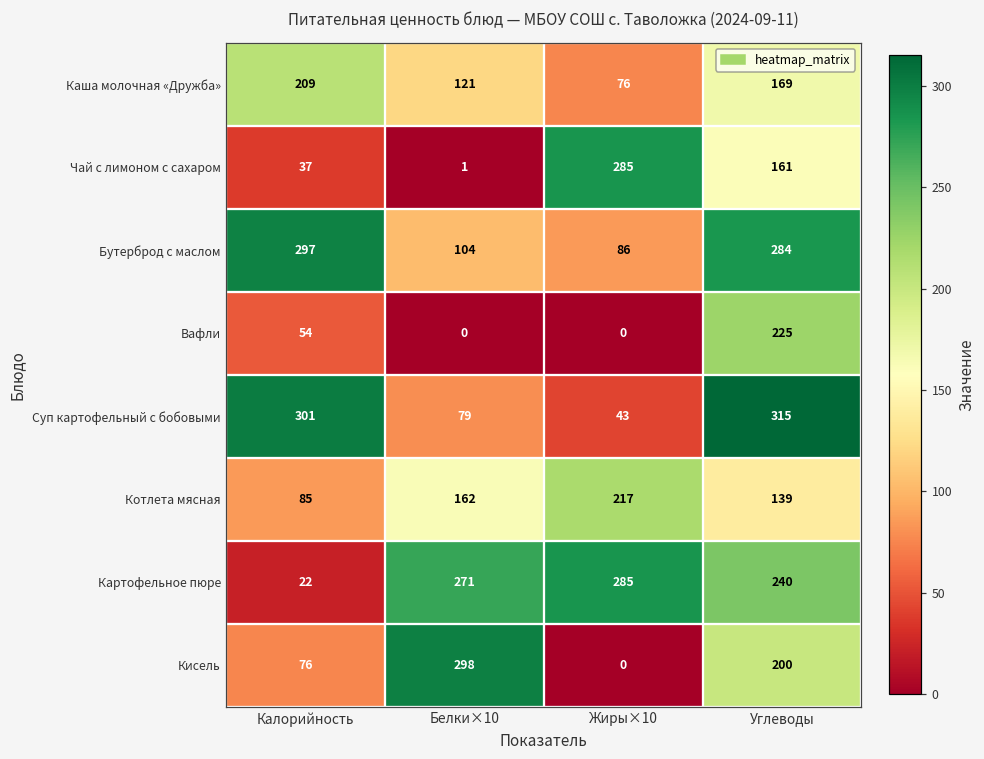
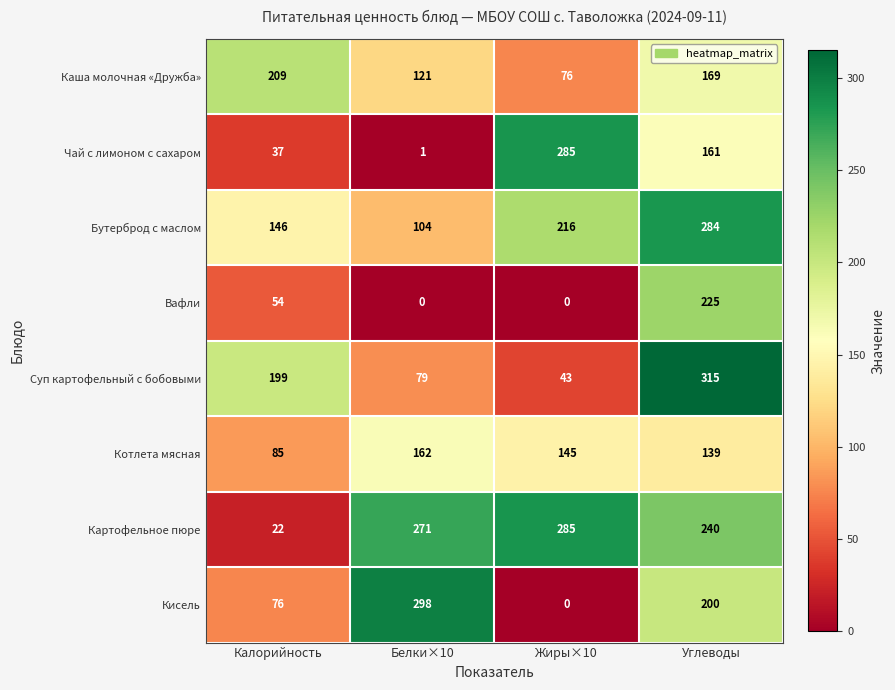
Бутерброд с маслом, Калорийность: 297 -> 146
Бутерброд с маслом, Жиры×10: 86 -> 216
Суп картофельный с бобовыми, Калорийность: 301 -> 199
Котлета мясная, Жиры×10: 217 -> 145
